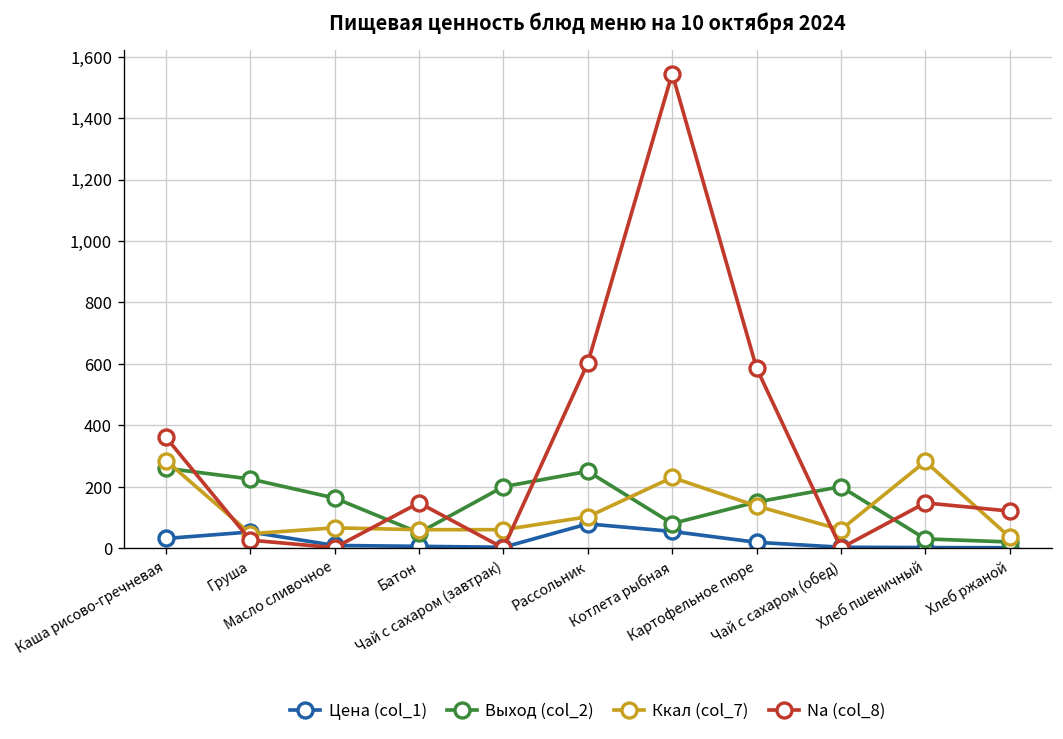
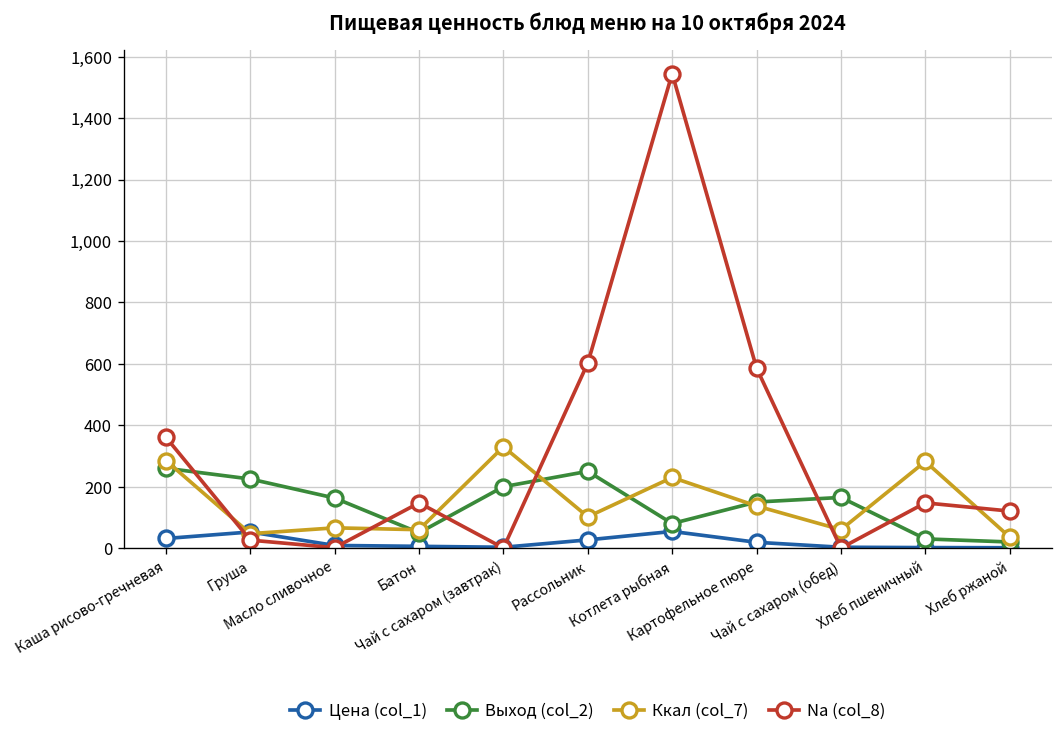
Ккал (col_7), Чай с сахаром (завтрак): 60 -> 330
Цена (col_1), Рассольник: 80 -> 30
Выход (col_2), Чай с сахаром (обед): 200 -> 170
